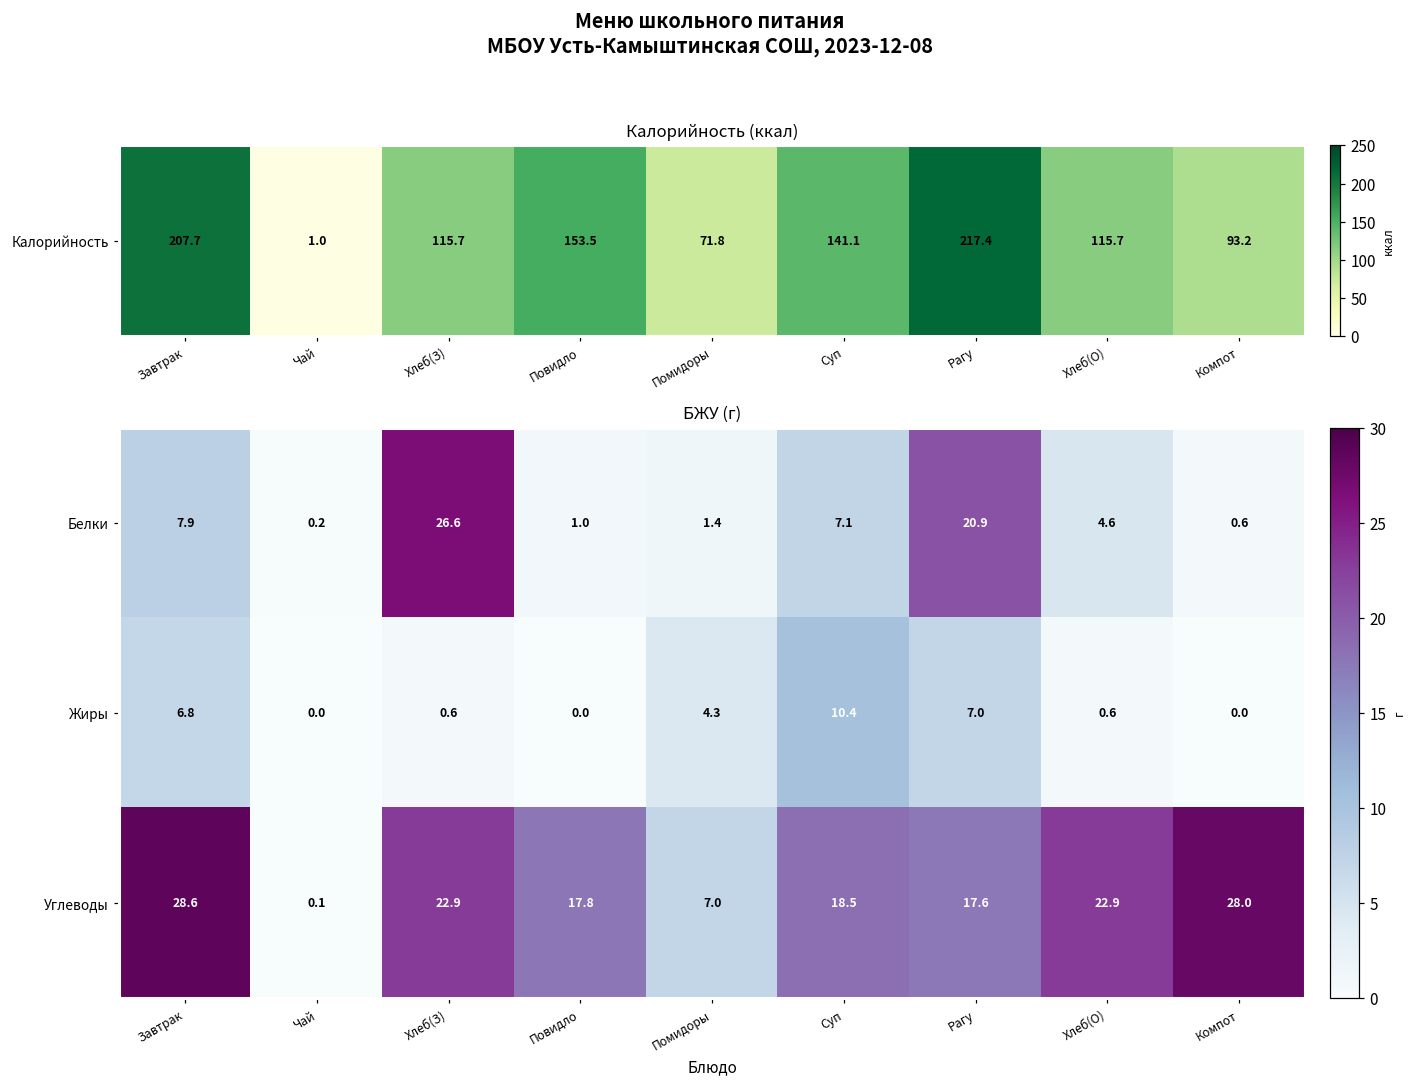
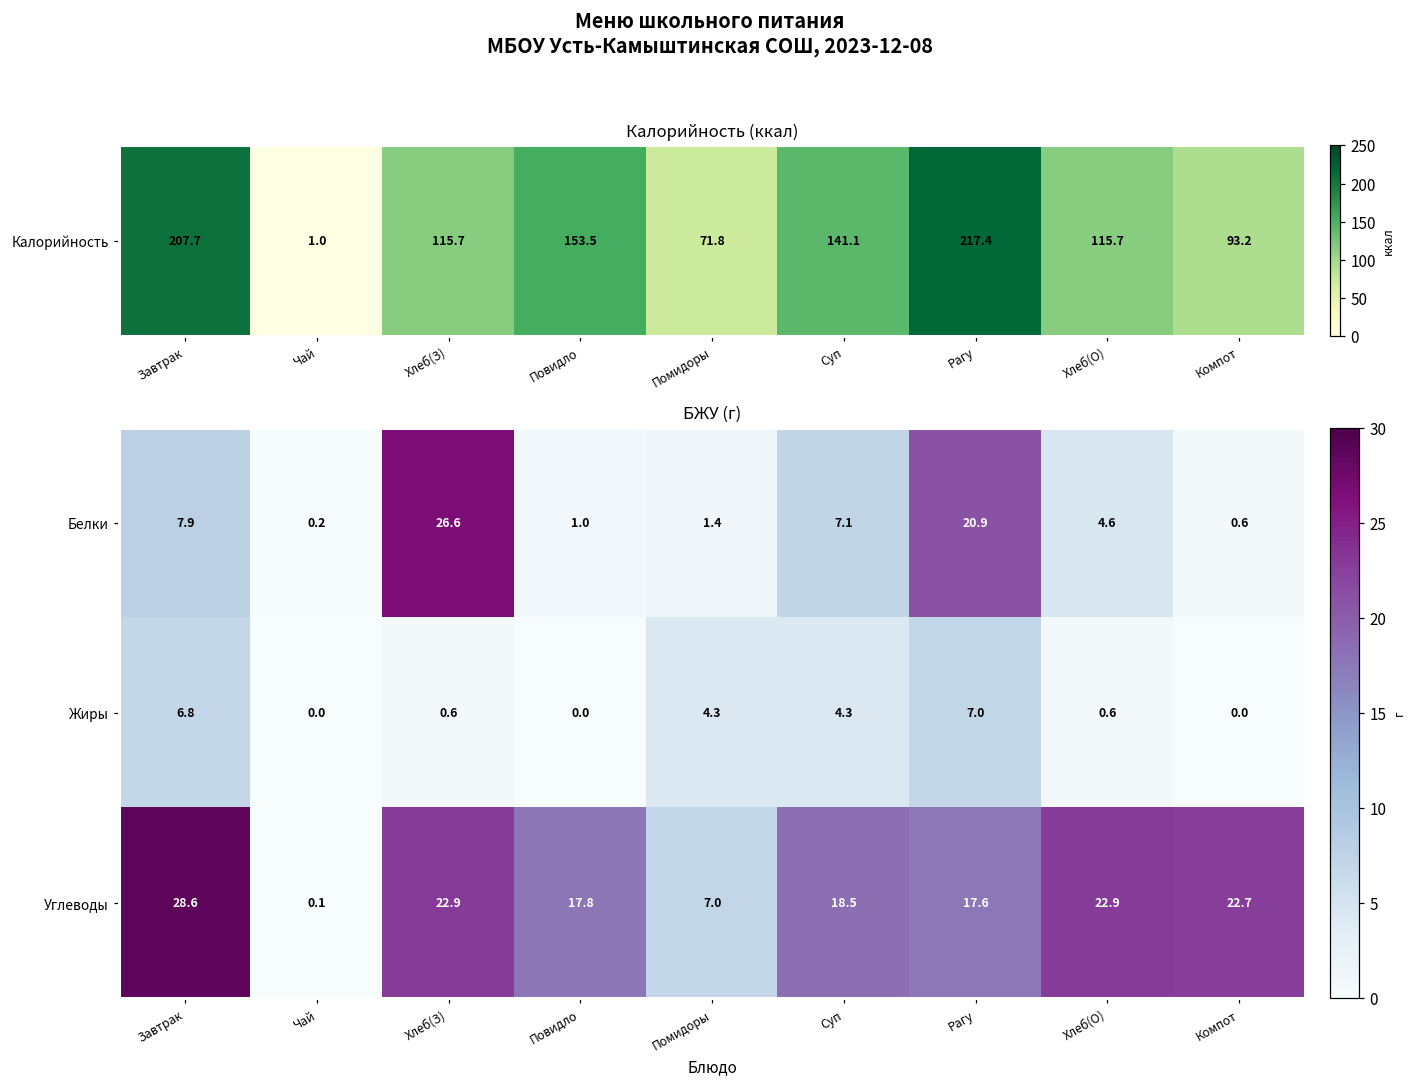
БЖУ (г), Жиры, Суп: 10.4 -> 4.3
БЖУ (г), Углеводы, Компот: 28.0 -> 22.7
